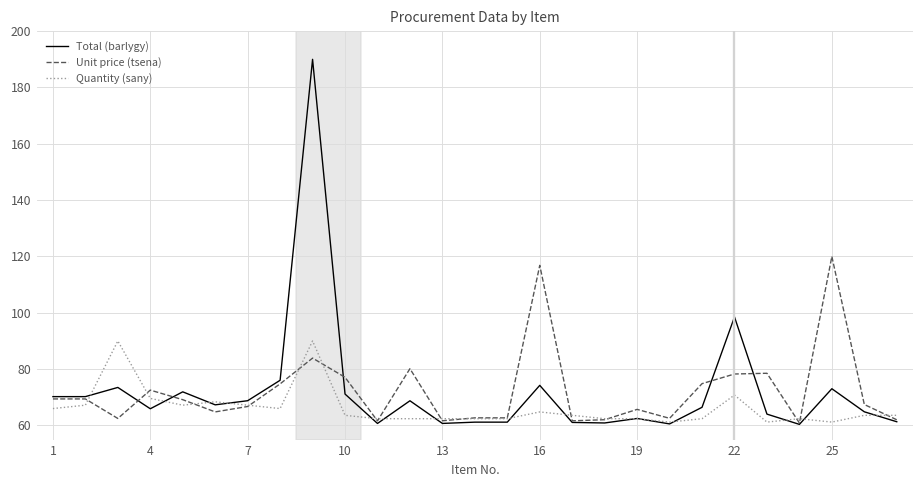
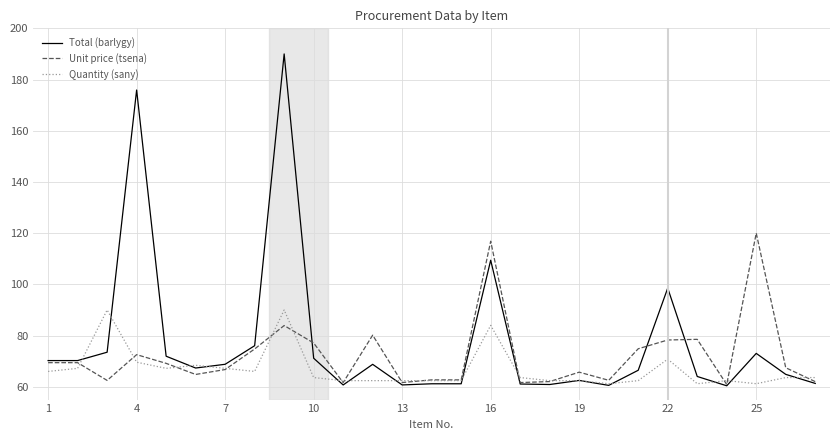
Total (barlygy), 4: 66 -> 176
Total (barlygy), 16: 74 -> 109
Quantity (sany), 16: 65 -> 84
